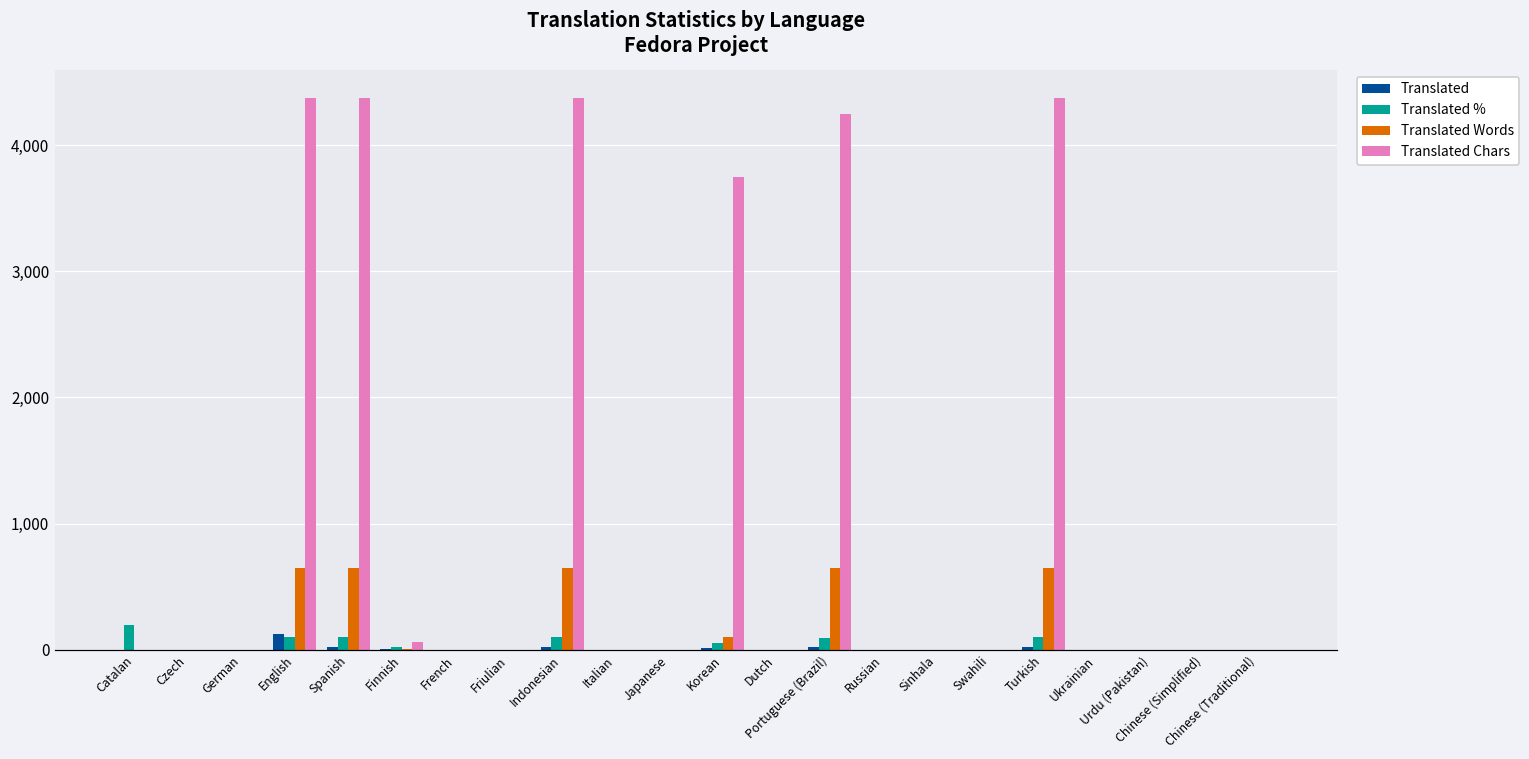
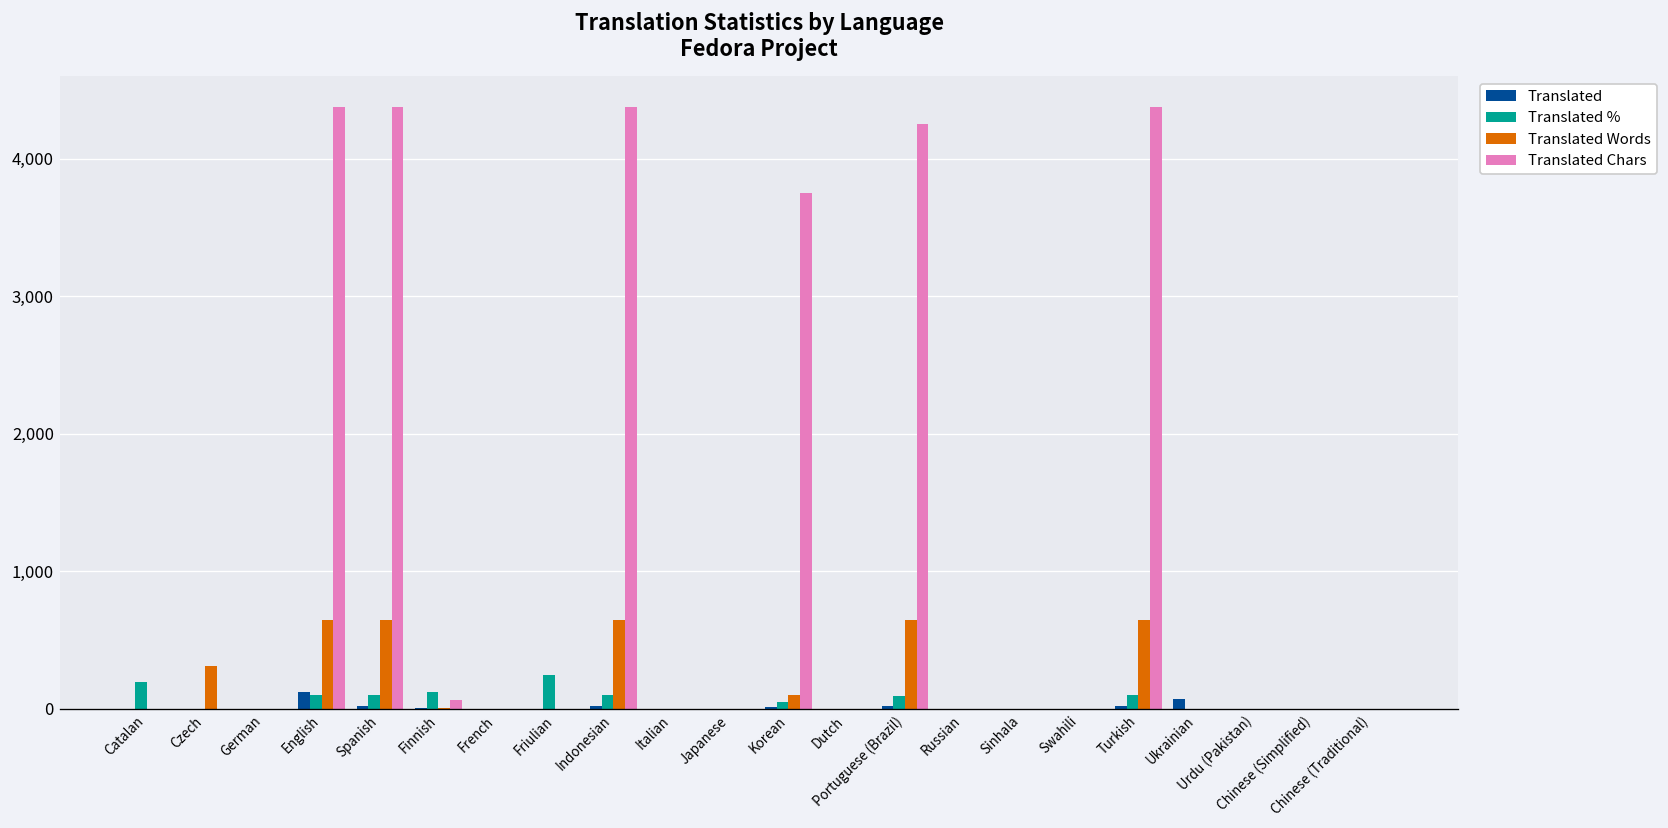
Translated Words, Czech: 0 -> 310
Translated %, Finnish: 20 -> 120
Translated %, Friulian: 0 -> 240
Translated, Ukrainian: 0 -> 70
